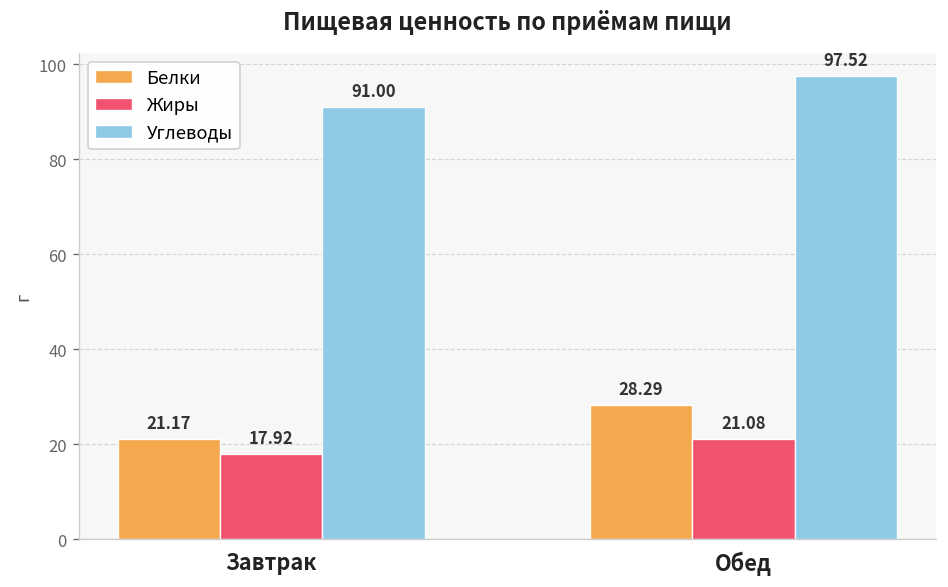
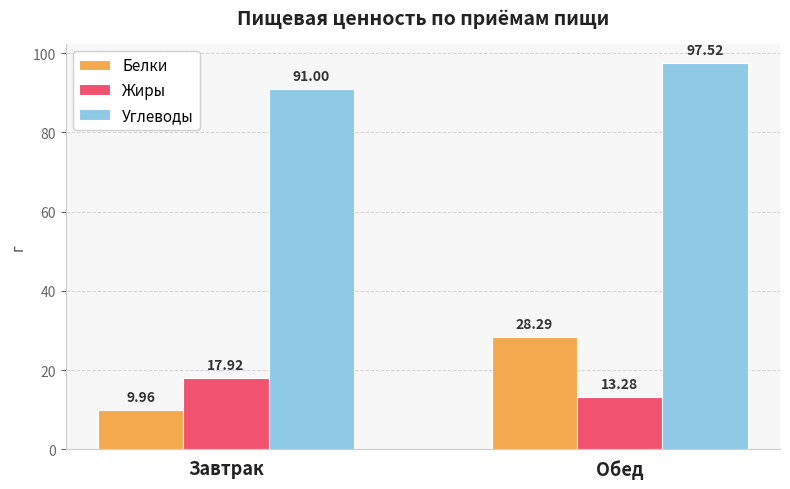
Белки, Завтрак: 21.17 -> 9.96
Жиры, Обед: 21.08 -> 13.28
